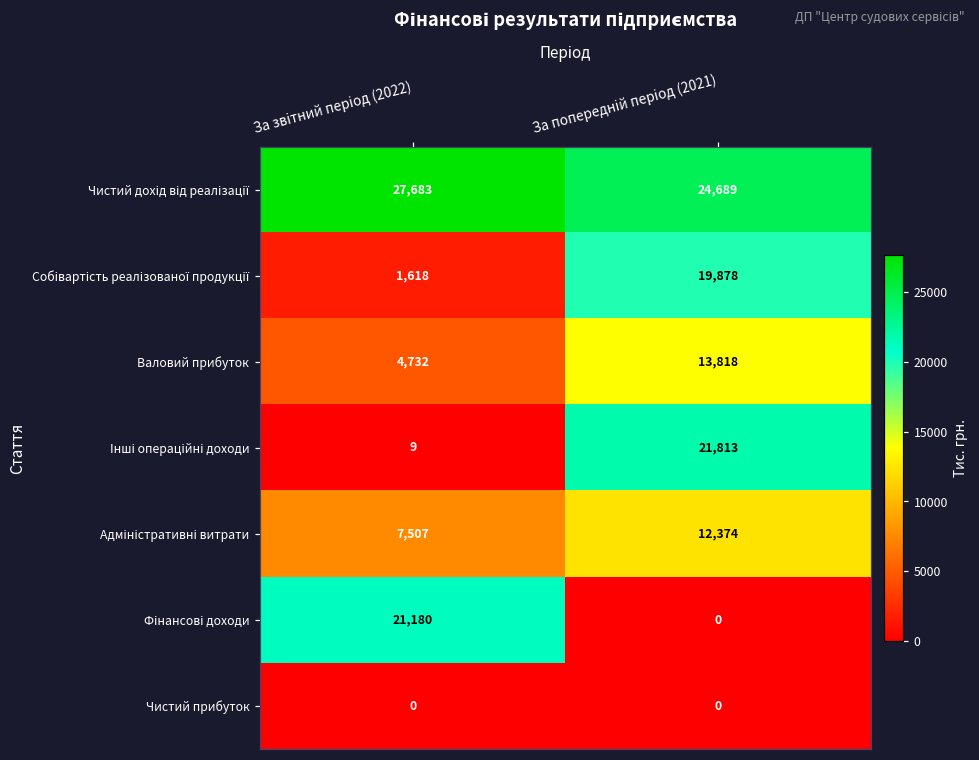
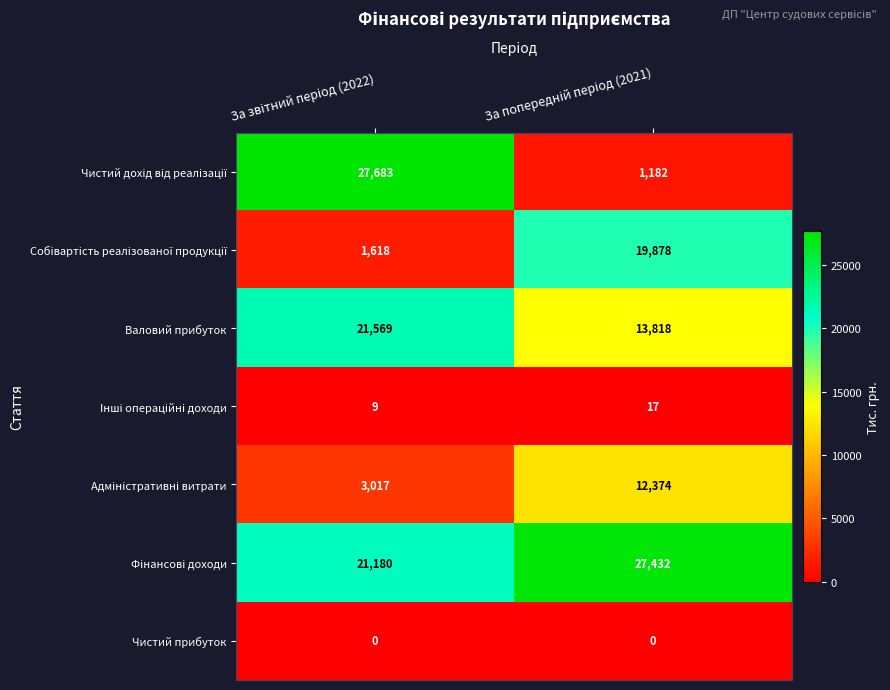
Чистий дохід від реалізації, За попередній період (2021): 24,689 -> 1,182
Валовий прибуток, За звітний період (2022): 4,732 -> 21,569
Інші операційні доходи, За попередній період (2021): 21,813 -> 17
Адміністративні витрати, За звітний період (2022): 7,507 -> 3,017
Фінансові доходи, За попередній період (2021): 0 -> 27,432
